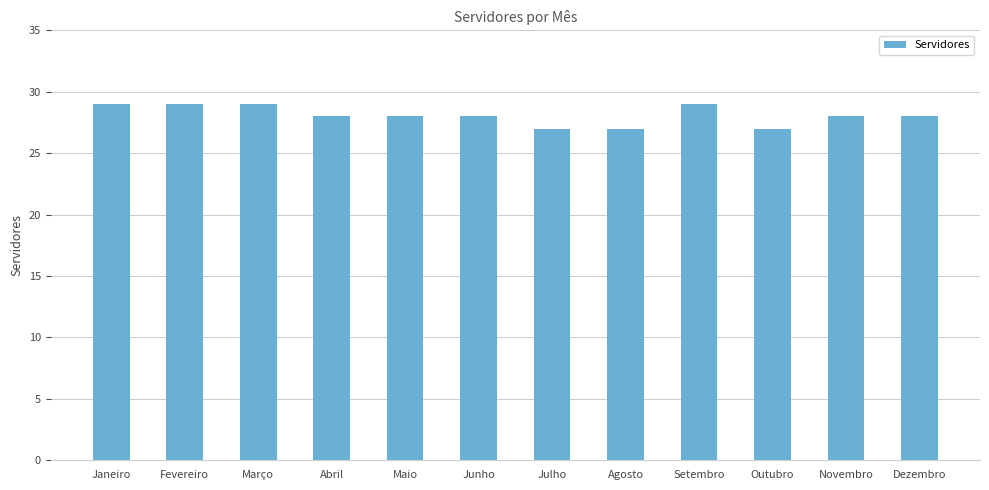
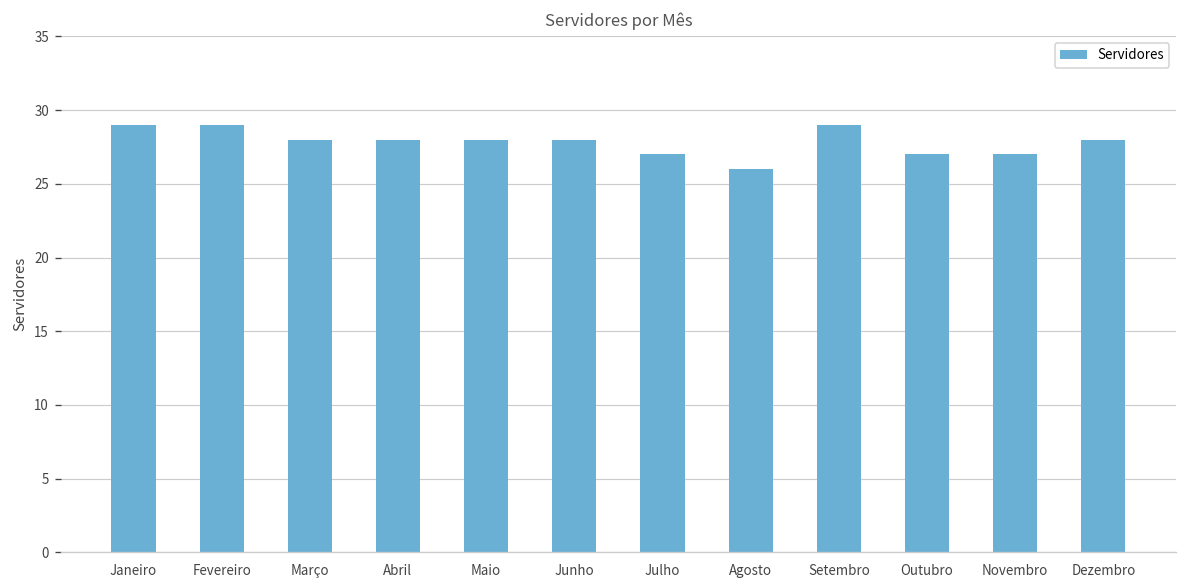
Março: 29 -> 28
Agosto: 27 -> 26
Novembro: 28 -> 27
